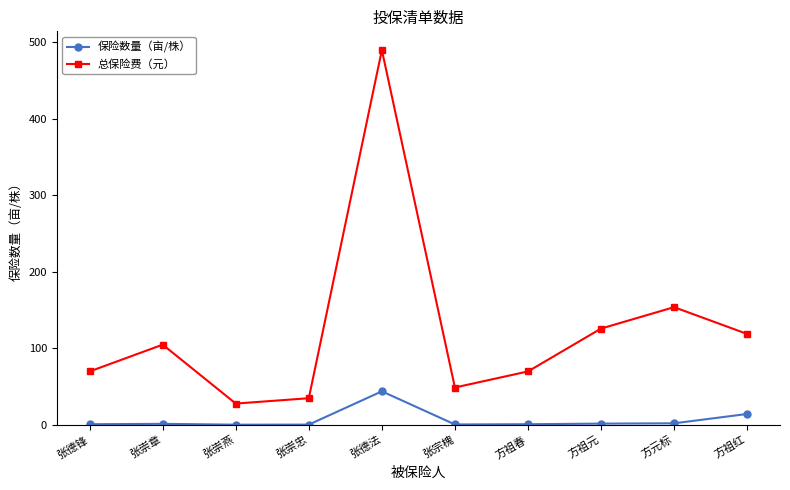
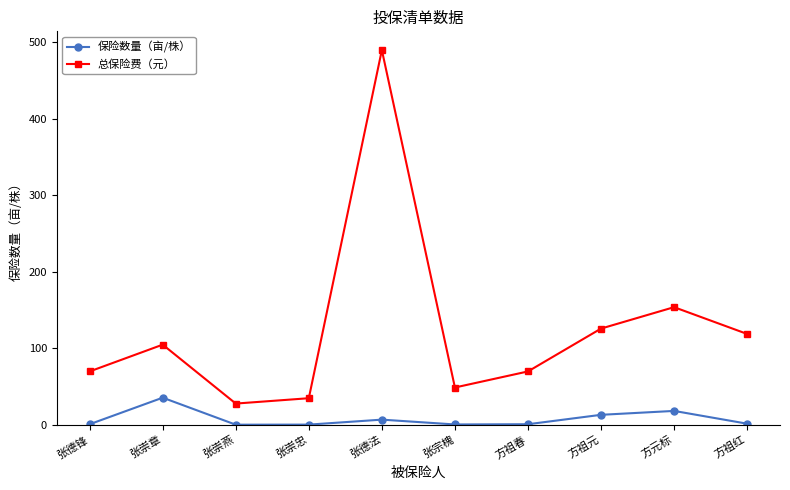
保险数量（亩/株）, 张崇章: 0 -> 40
保险数量（亩/株）, 张德法: 40 -> 10
保险数量（亩/株）, 方祖元: 0 -> 10
保险数量（亩/株）, 方元标: 0 -> 20
保险数量（亩/株）, 方祖红: 10 -> 0
